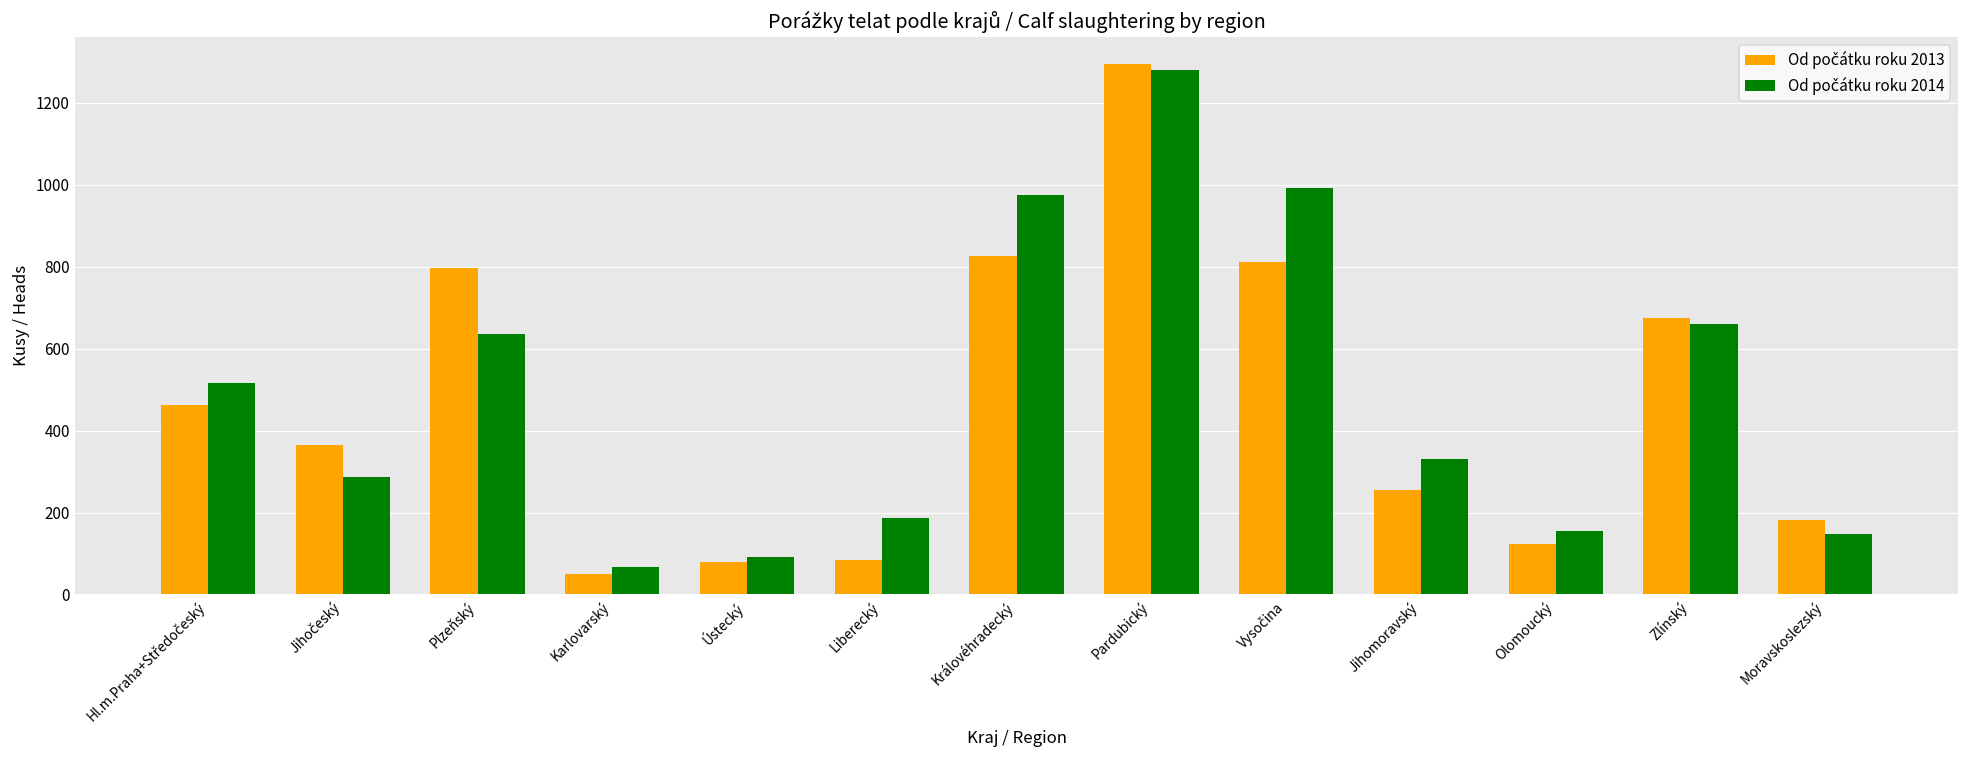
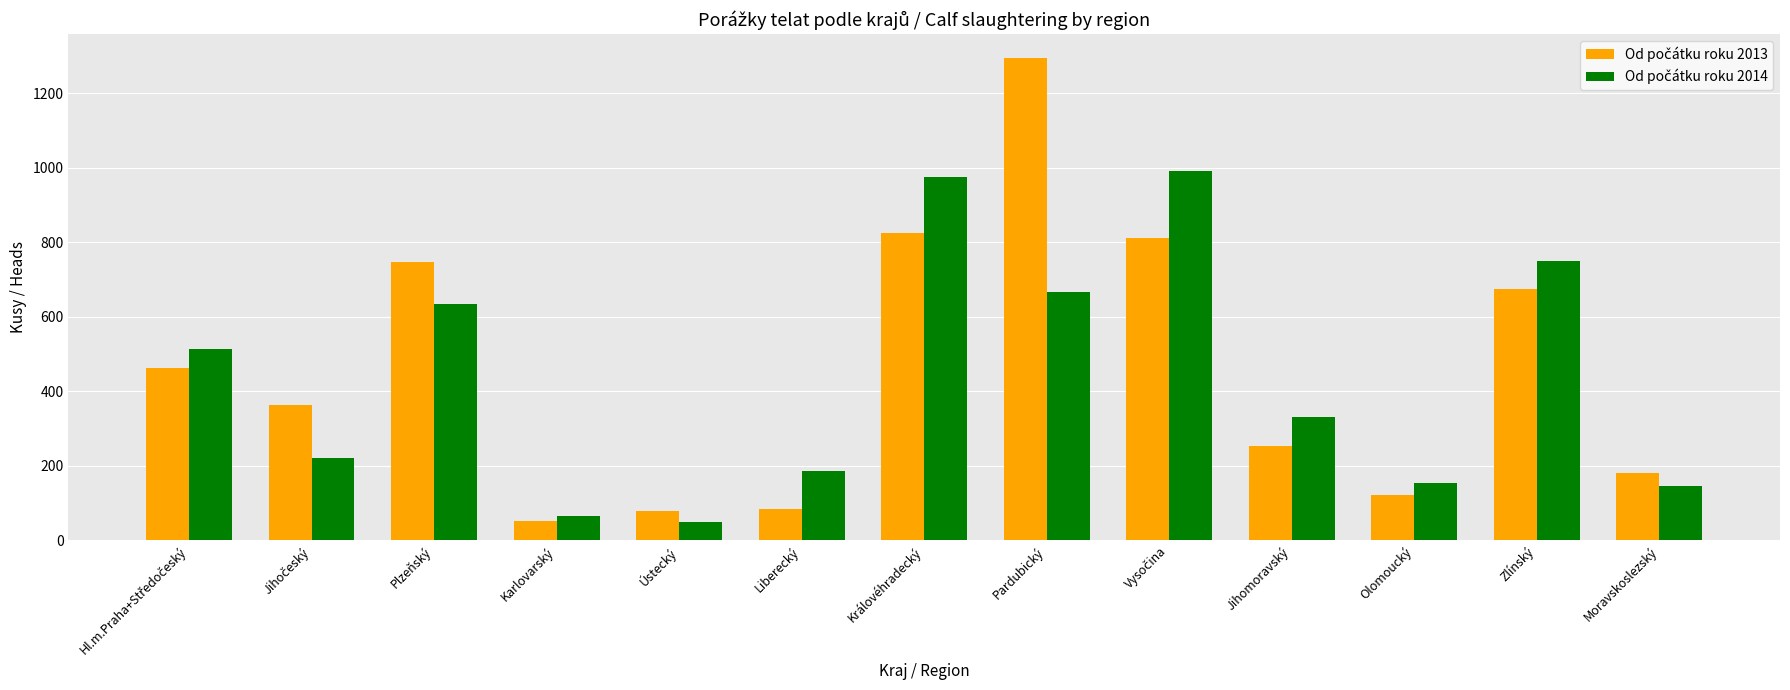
Od počátku roku 2014, Jihočeský: 290 -> 220
Od počátku roku 2013, Plzeňský: 800 -> 750
Od počátku roku 2014, Ústecký: 90 -> 50
Od počátku roku 2014, Pardubický: 1280 -> 670
Od počátku roku 2014, Zlínský: 660 -> 750
